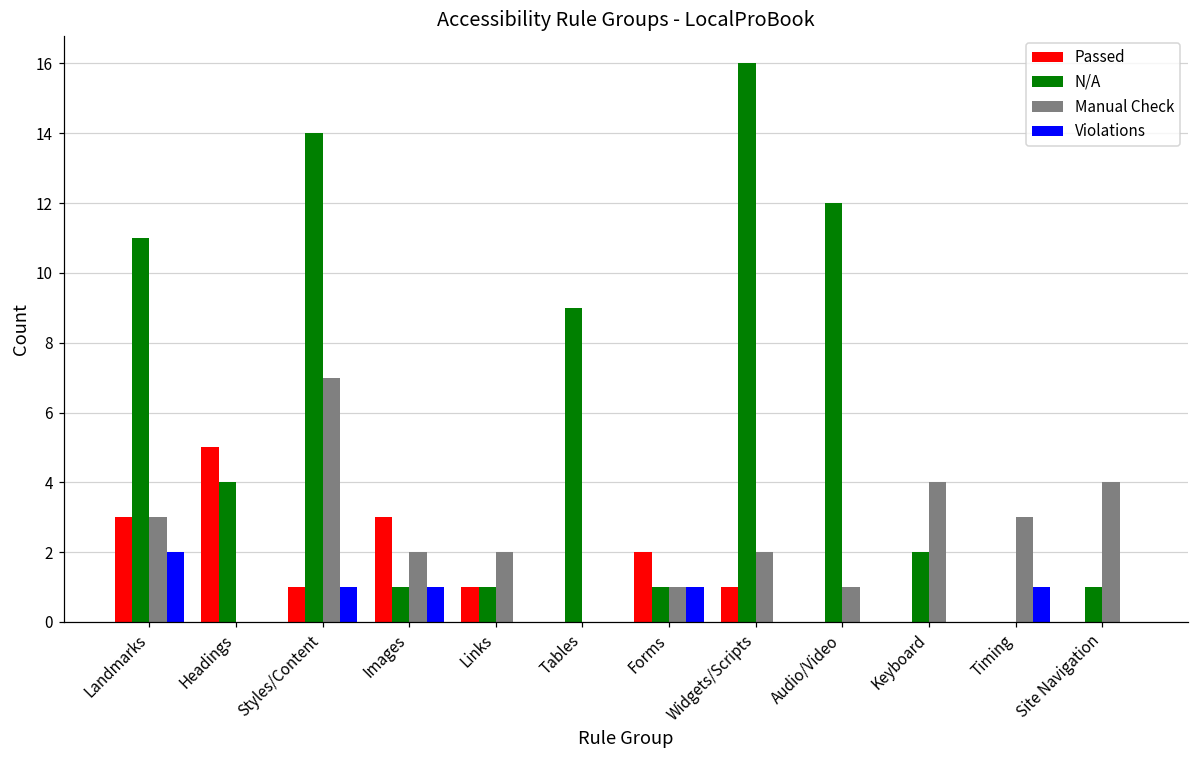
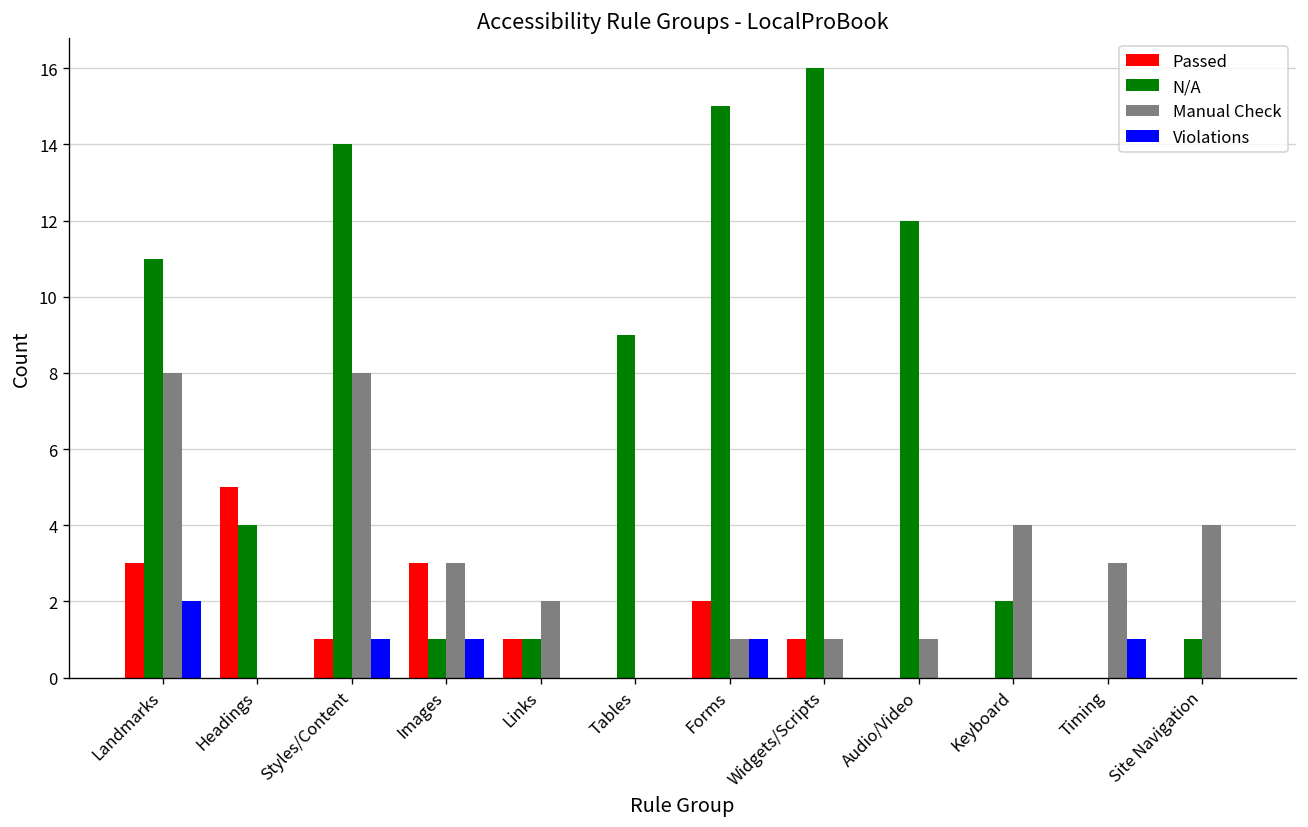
Manual Check, Landmarks: 3 -> 8
Manual Check, Styles/Content: 7 -> 8
Manual Check, Images: 2 -> 3
N/A, Forms: 1 -> 15
Manual Check, Widgets/Scripts: 2 -> 1
